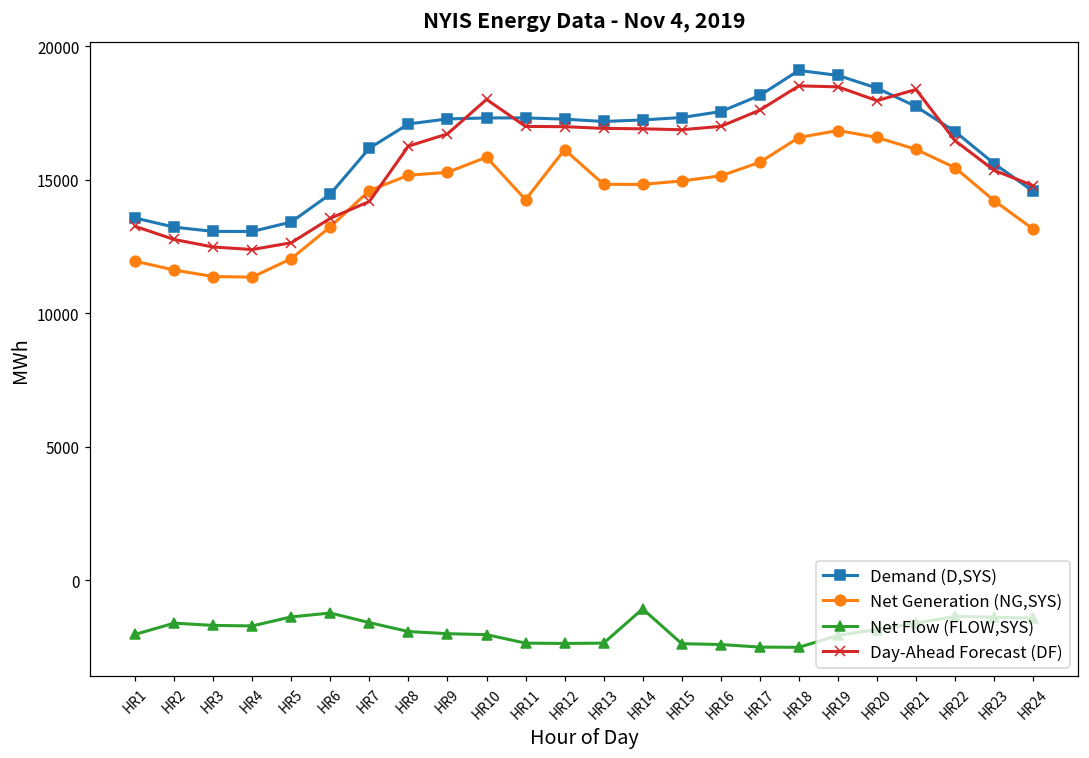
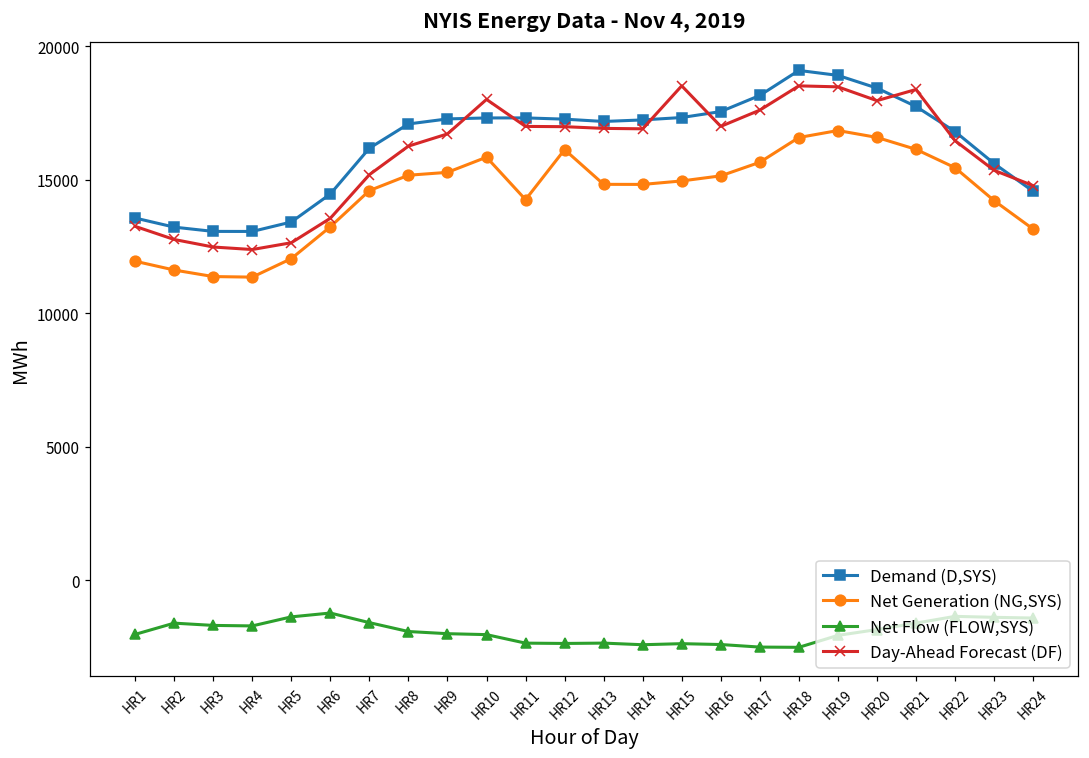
Day-Ahead Forecast (DF), HR7: 14200 -> 15200
Net Flow (FLOW,SYS), HR14: -1100 -> -2400
Day-Ahead Forecast (DF), HR15: 16900 -> 18500
